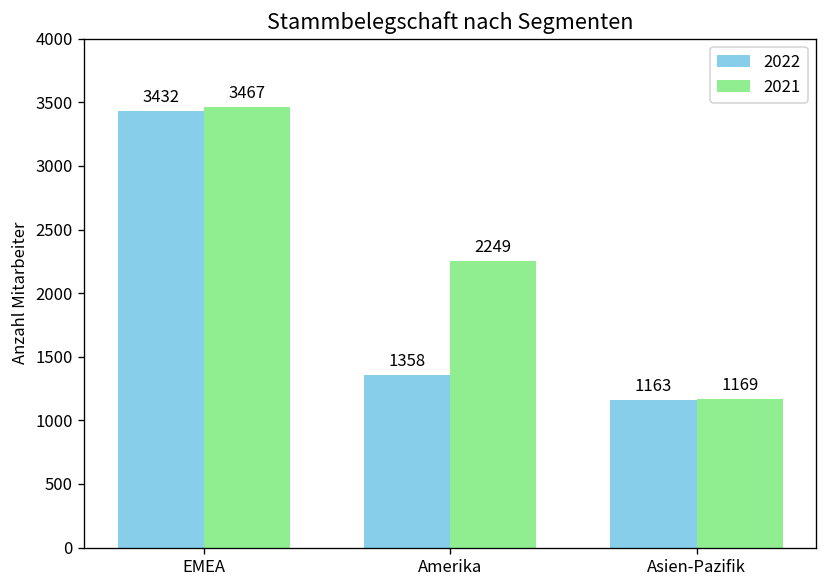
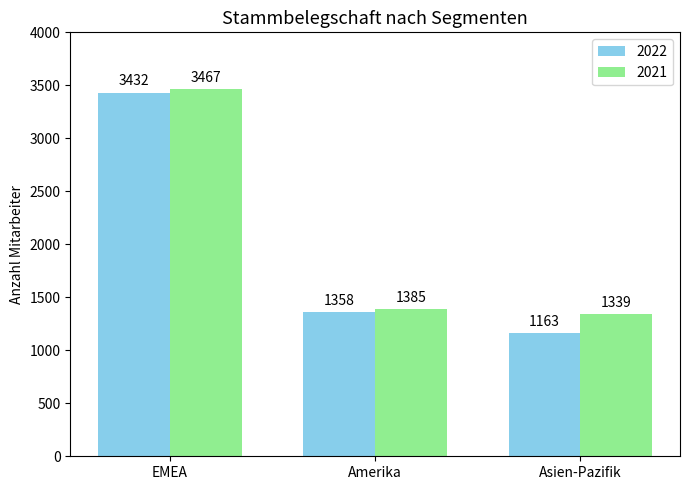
2021, Amerika: 2249 -> 1385
2021, Asien-Pazifik: 1169 -> 1339
